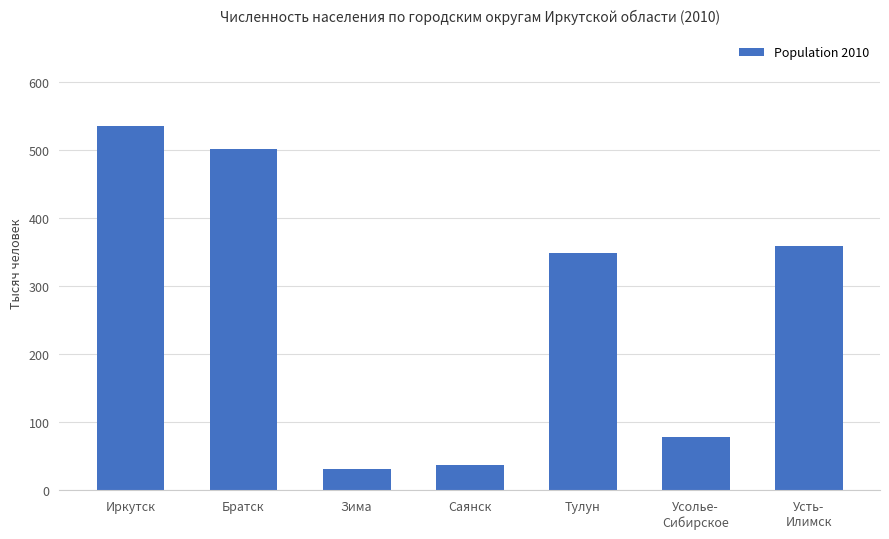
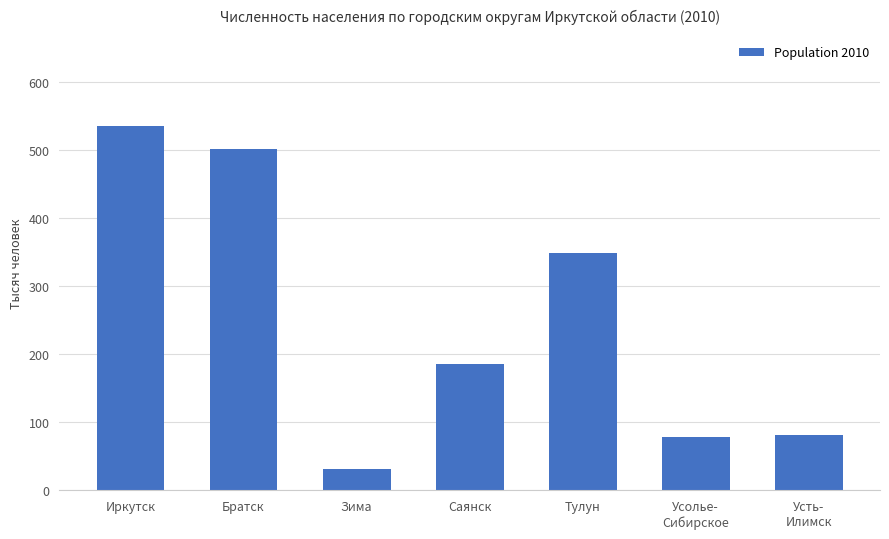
Саянск: 40 -> 190
Усть- Илимск: 360 -> 80
